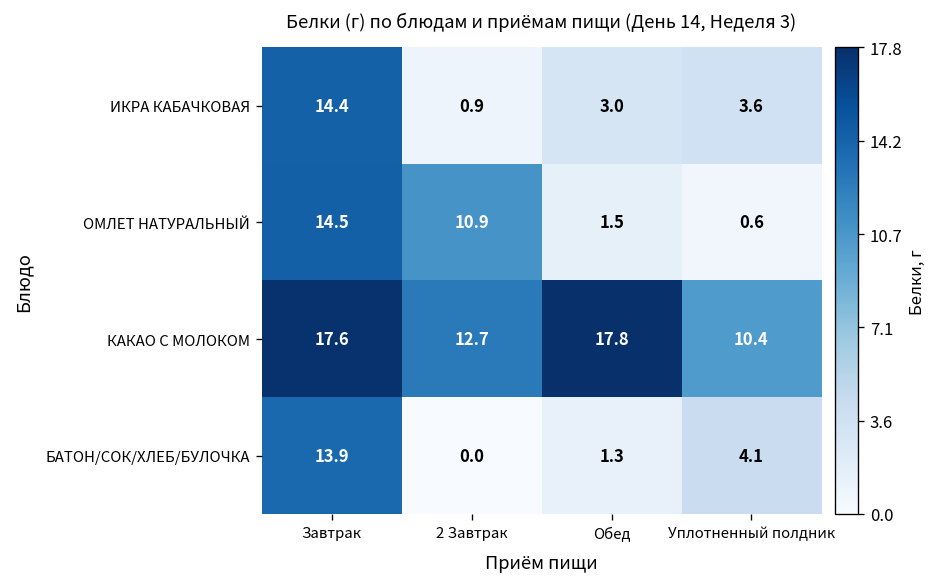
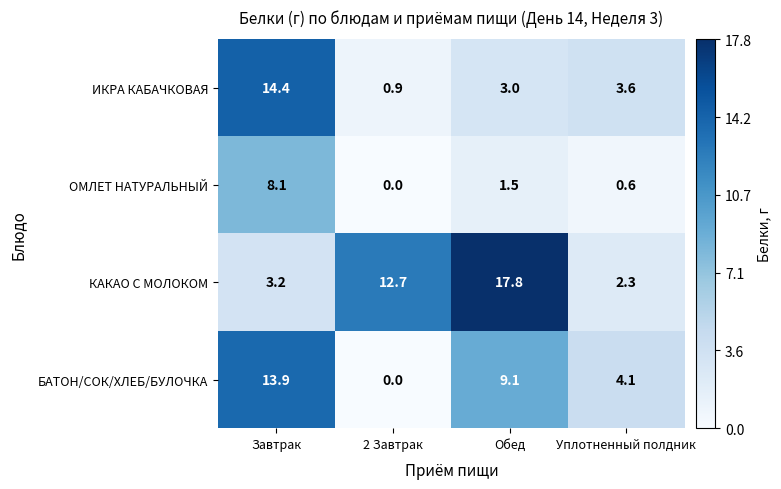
ОМЛЕТ НАТУРАЛЬНЫЙ, Завтрак: 14.5 -> 8.1
ОМЛЕТ НАТУРАЛЬНЫЙ, 2 Завтрак: 10.9 -> 0.0
КАКАО С МОЛОКОМ, Завтрак: 17.6 -> 3.2
КАКАО С МОЛОКОМ, Уплотненный полдник: 10.4 -> 2.3
БАТОН/СОК/ХЛЕБ/БУЛОЧКА, Обед: 1.3 -> 9.1
